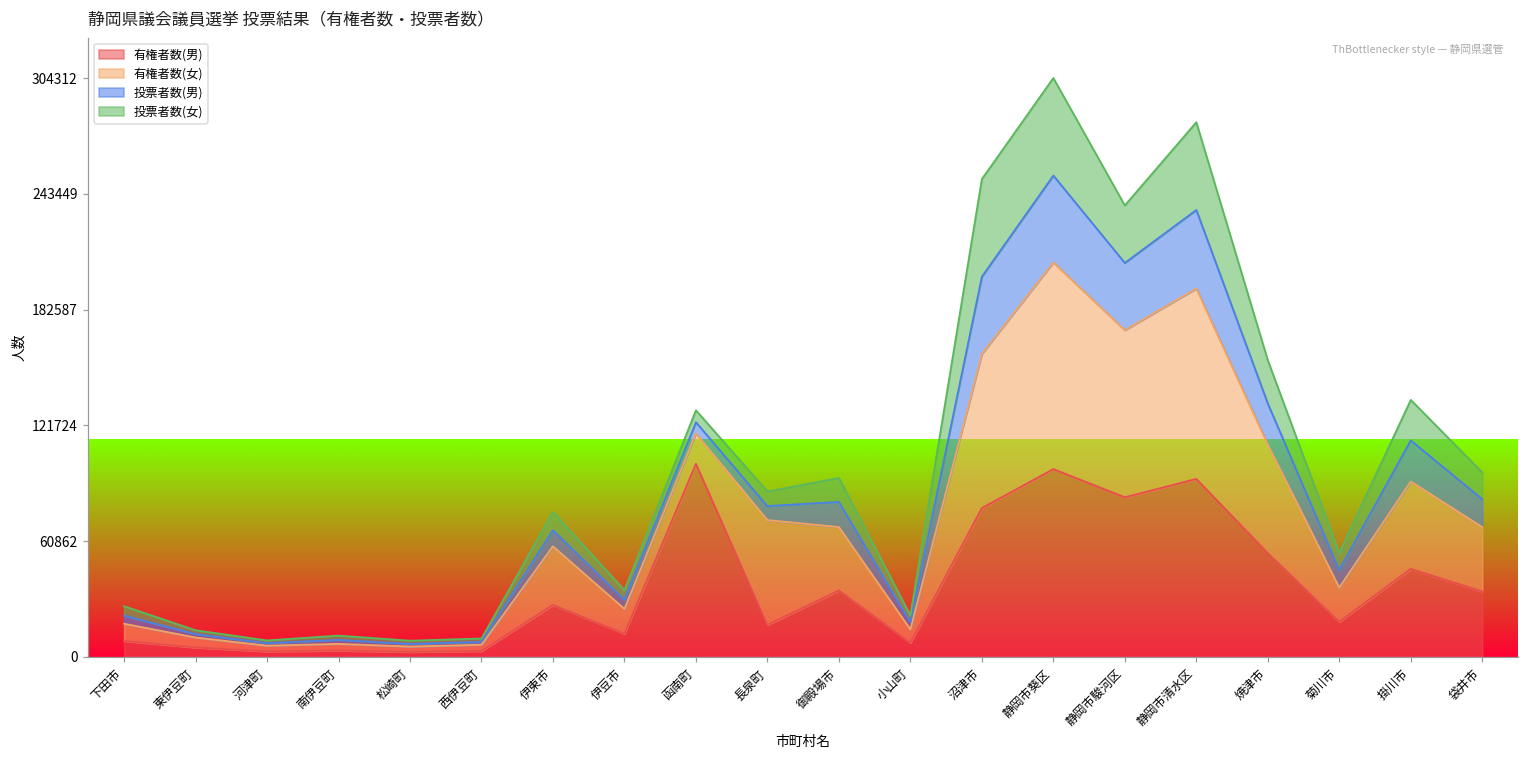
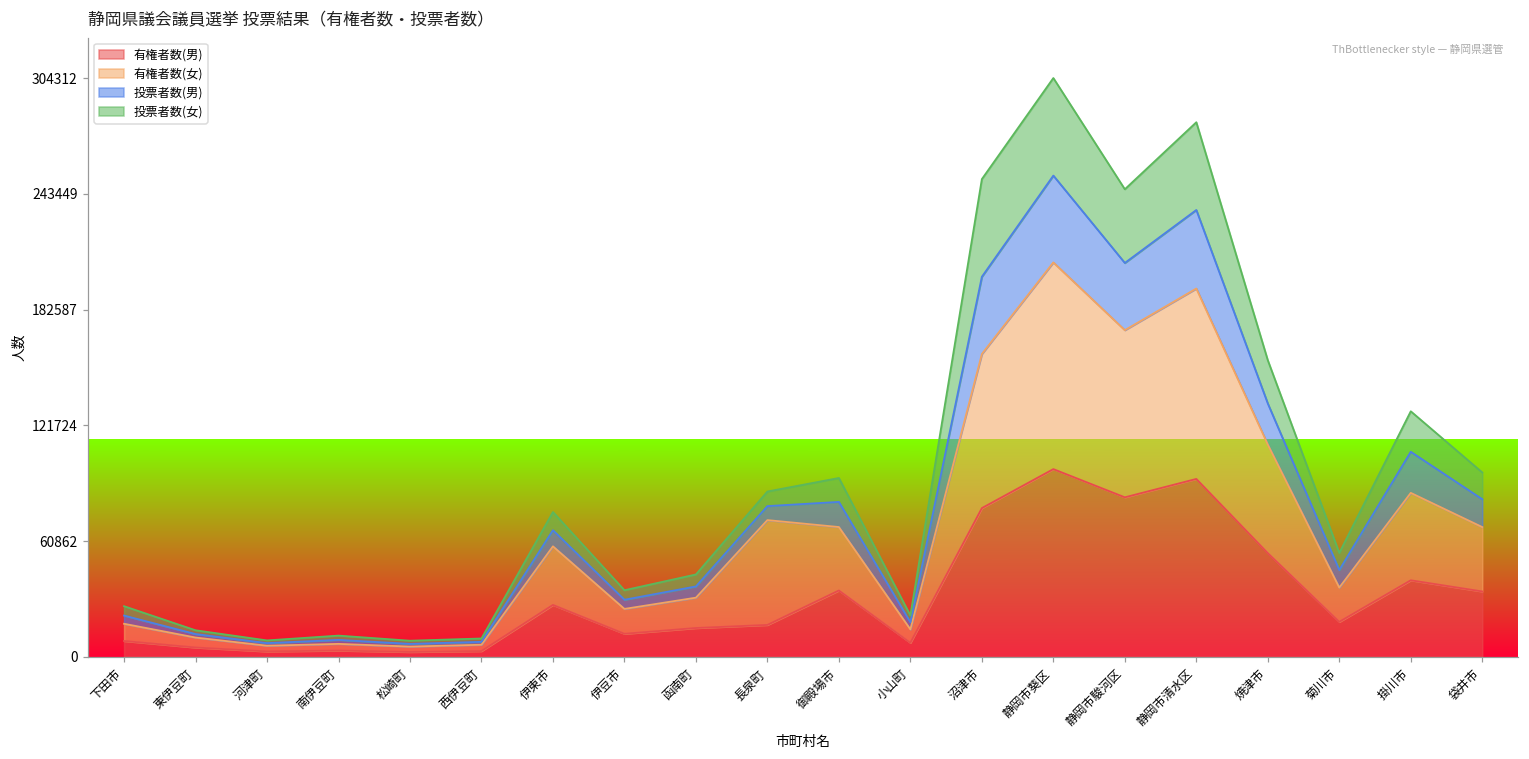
有権者数(男), 函南町: 101000 -> 15000
投票者数(女), 静岡市駿河区: 30000 -> 39000
有権者数(男), 掛川市: 46000 -> 40000
